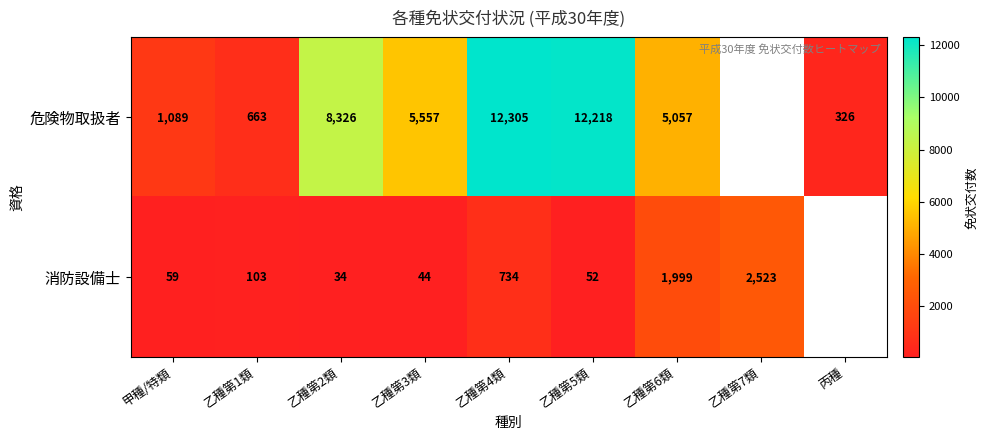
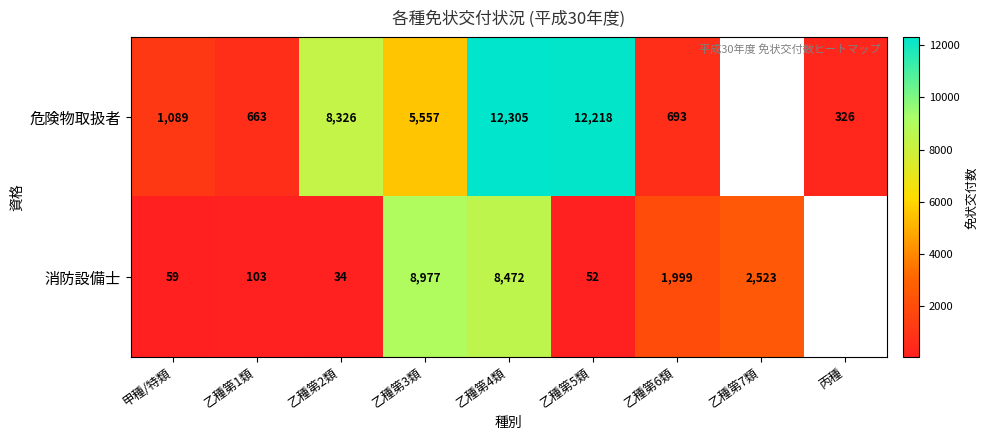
危険物取扱者, 乙種第6類: 5,057 -> 693
消防設備士, 乙種第3類: 44 -> 8,977
消防設備士, 乙種第4類: 734 -> 8,472
